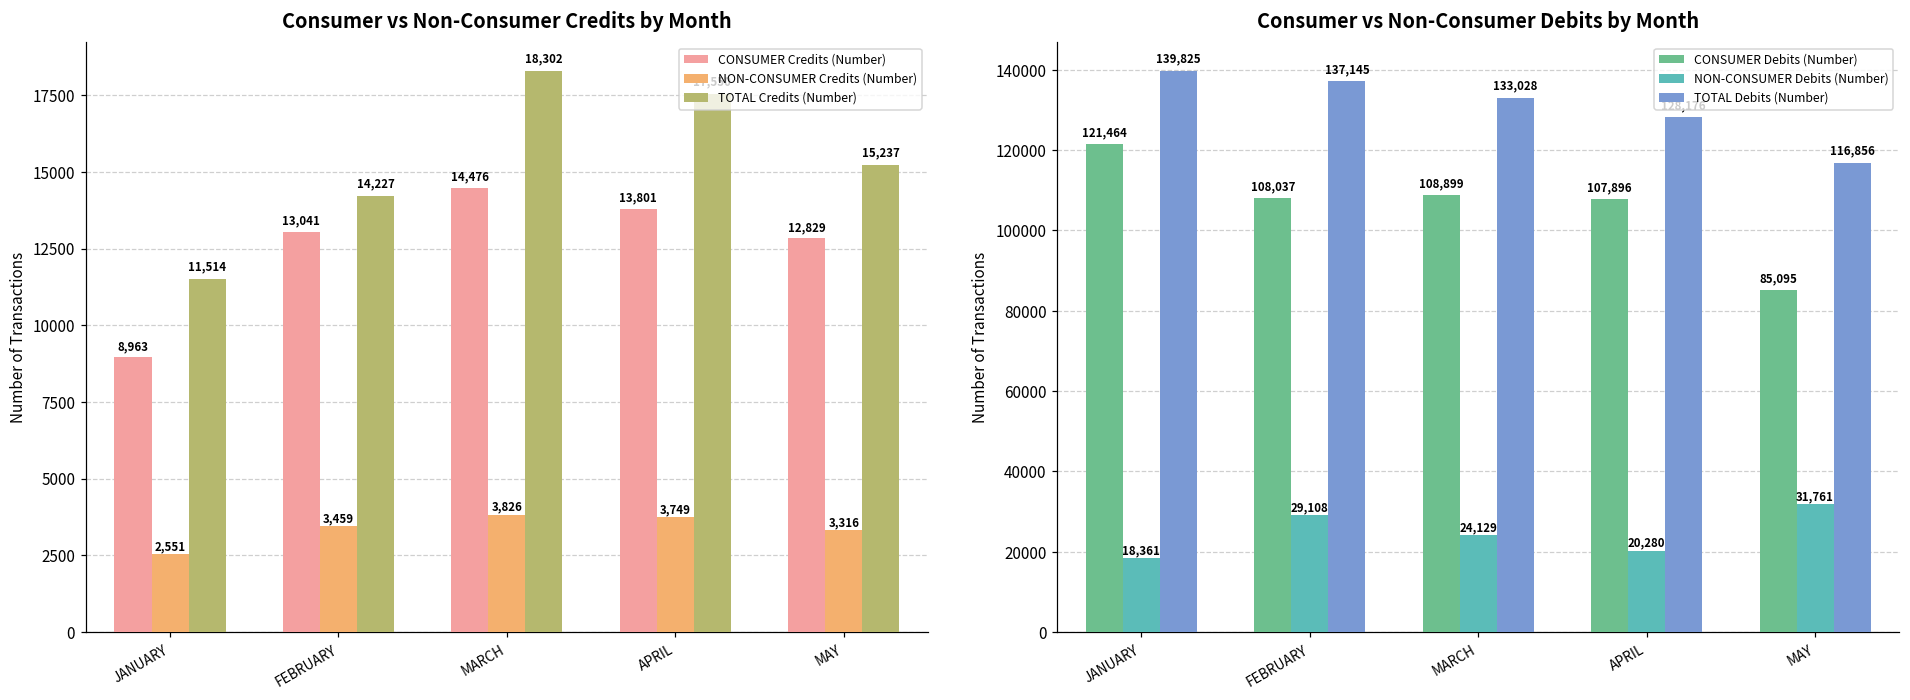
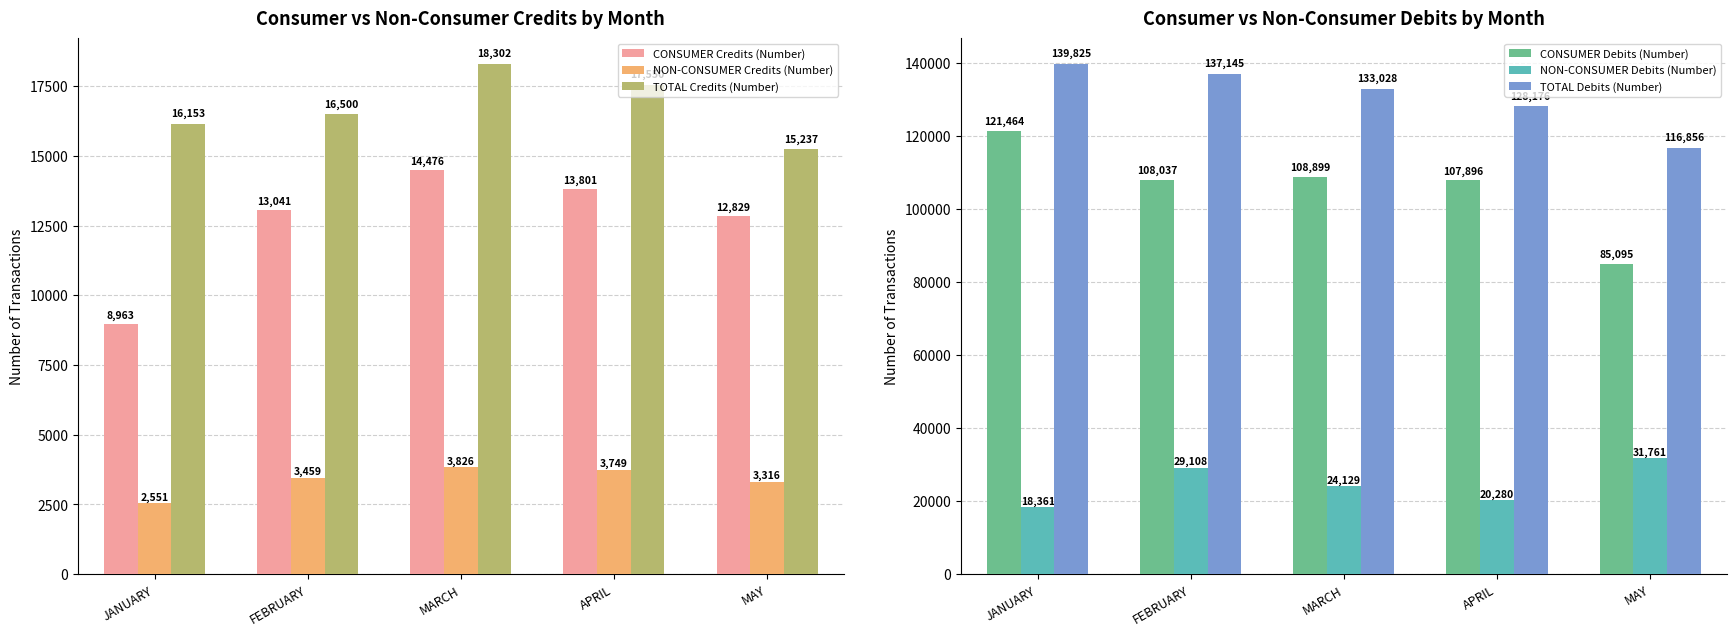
Consumer vs Non-Consumer Credits by Month, TOTAL Credits (Number), JANUARY: 11,514 -> 16,153
Consumer vs Non-Consumer Credits by Month, TOTAL Credits (Number), FEBRUARY: 14,227 -> 16,500
